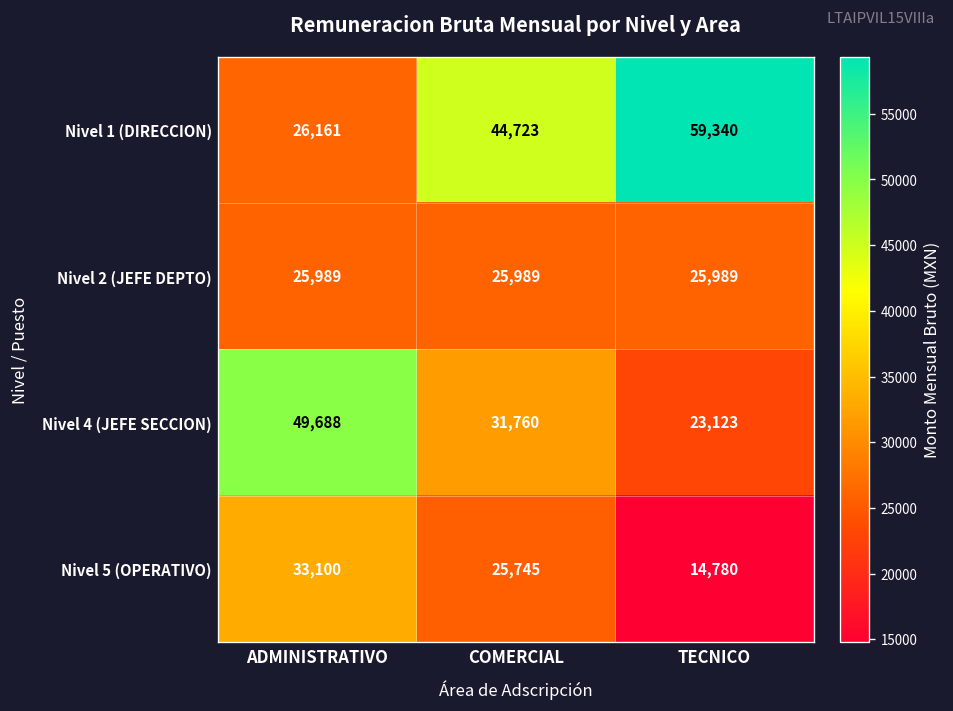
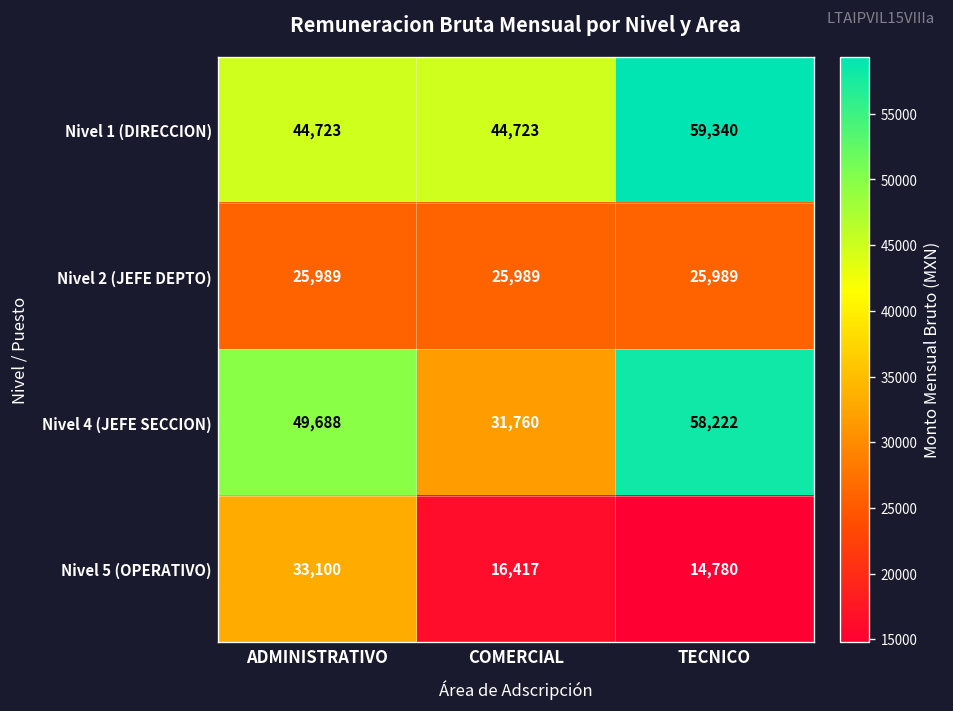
Nivel 1 (DIRECCION), ADMINISTRATIVO: 26,161 -> 44,723
Nivel 4 (JEFE SECCION), TECNICO: 23,123 -> 58,222
Nivel 5 (OPERATIVO), COMERCIAL: 25,745 -> 16,417
